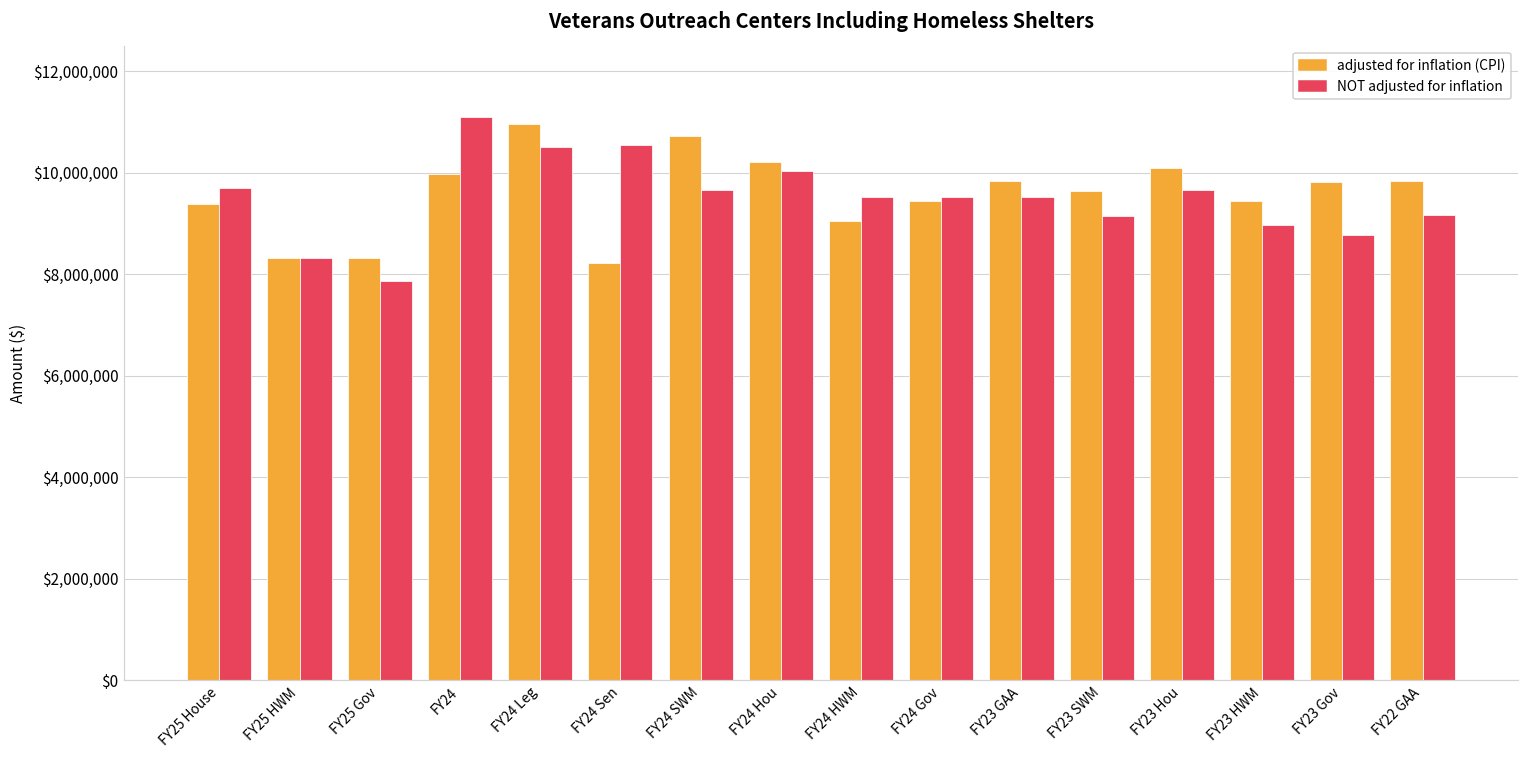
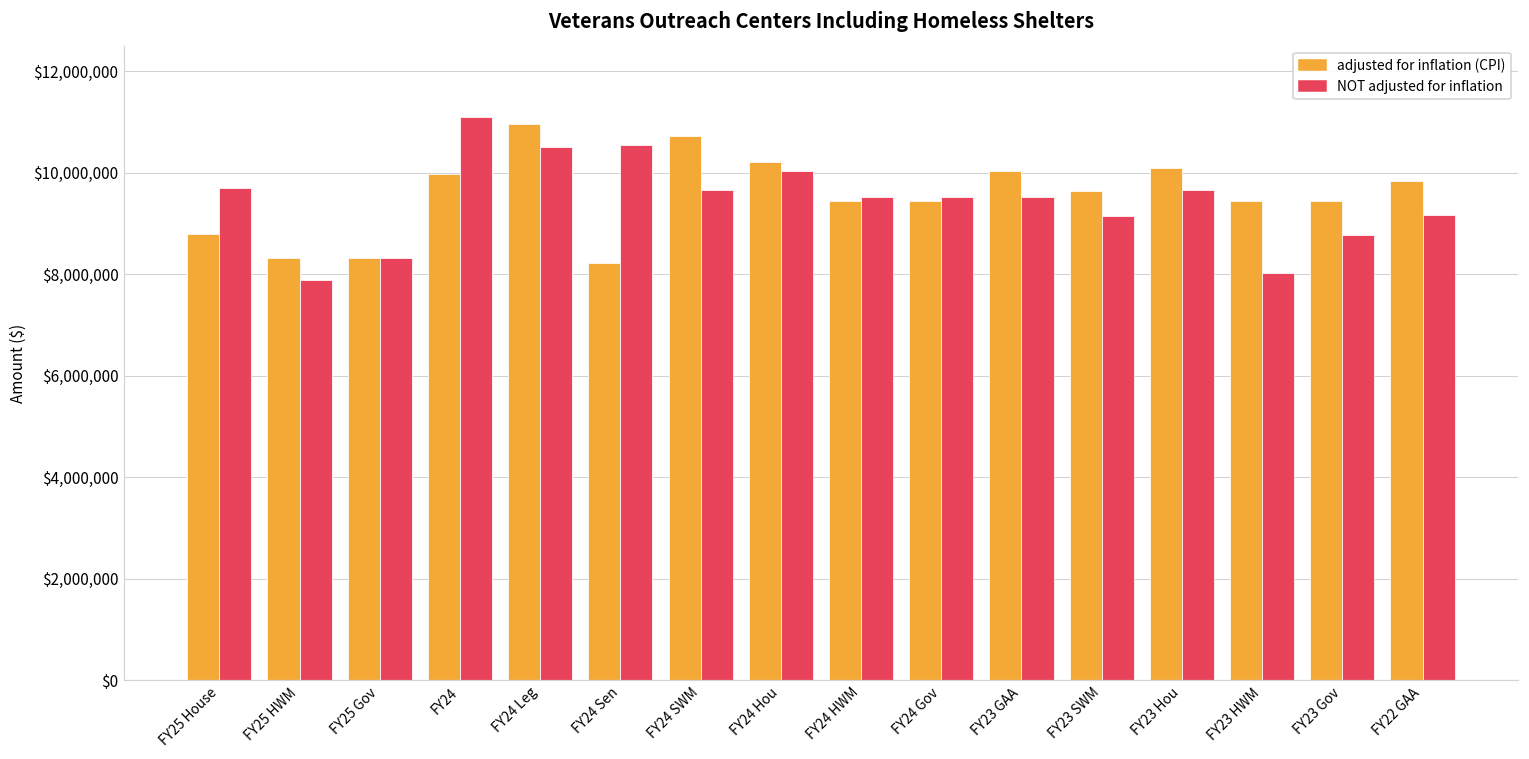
adjusted for inflation (CPI), FY25 House: $9,400,000 -> $8,800,000
NOT adjusted for inflation, FY25 HWM: $8,300,000 -> $7,900,000
NOT adjusted for inflation, FY25 Gov: $7,900,000 -> $8,300,000
adjusted for inflation (CPI), FY24 HWM: $9,100,000 -> $9,400,000
adjusted for inflation (CPI), FY23 GAA: $9,800,000 -> $10,000,000
NOT adjusted for inflation, FY23 HWM: $9,000,000 -> $8,000,000
adjusted for inflation (CPI), FY23 Gov: $9,800,000 -> $9,500,000
